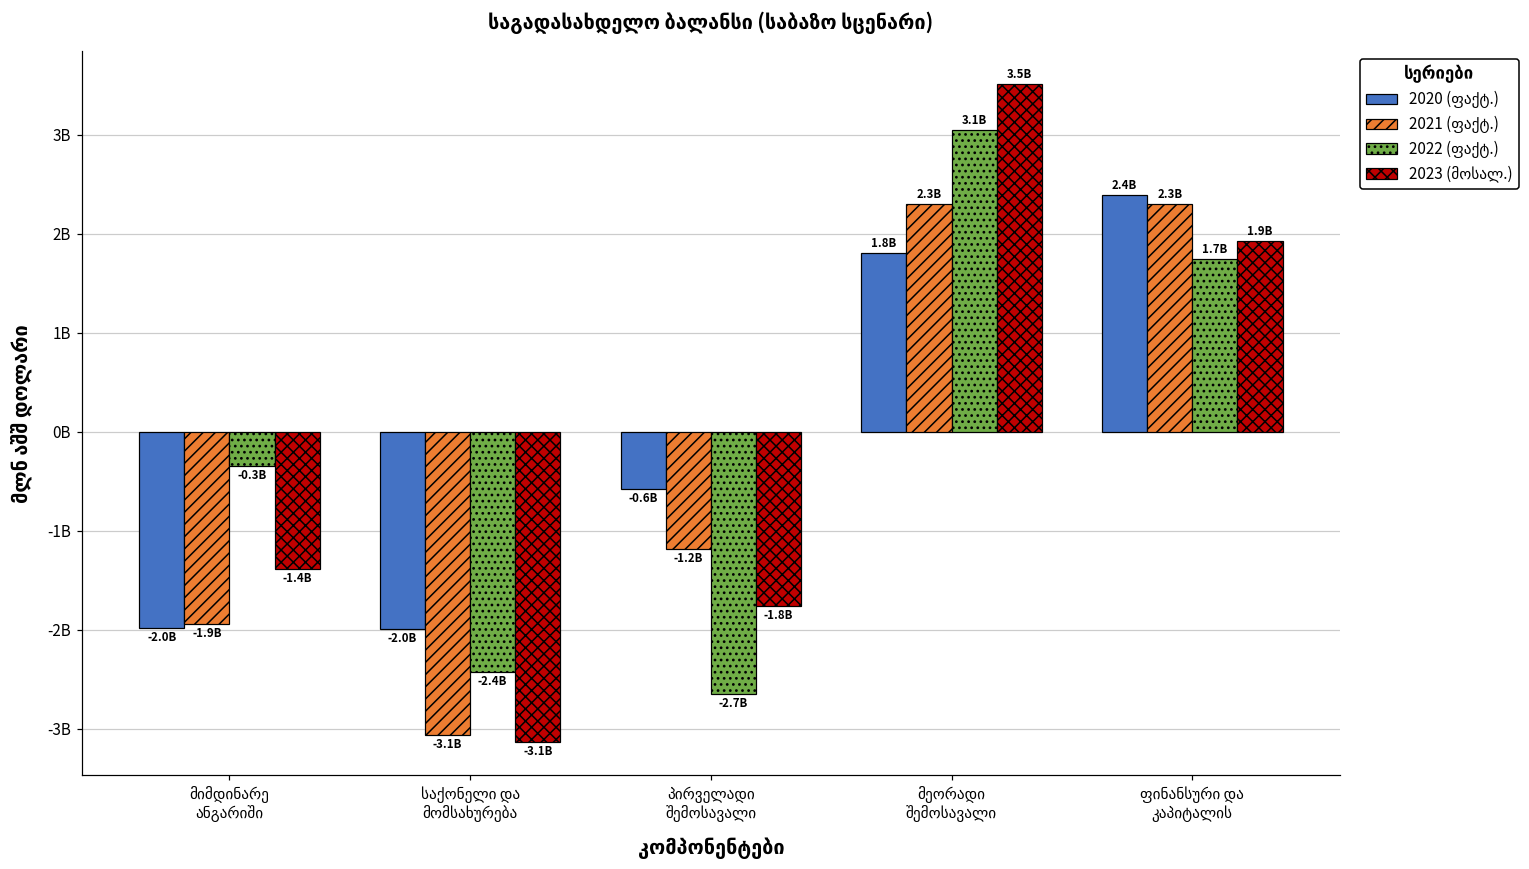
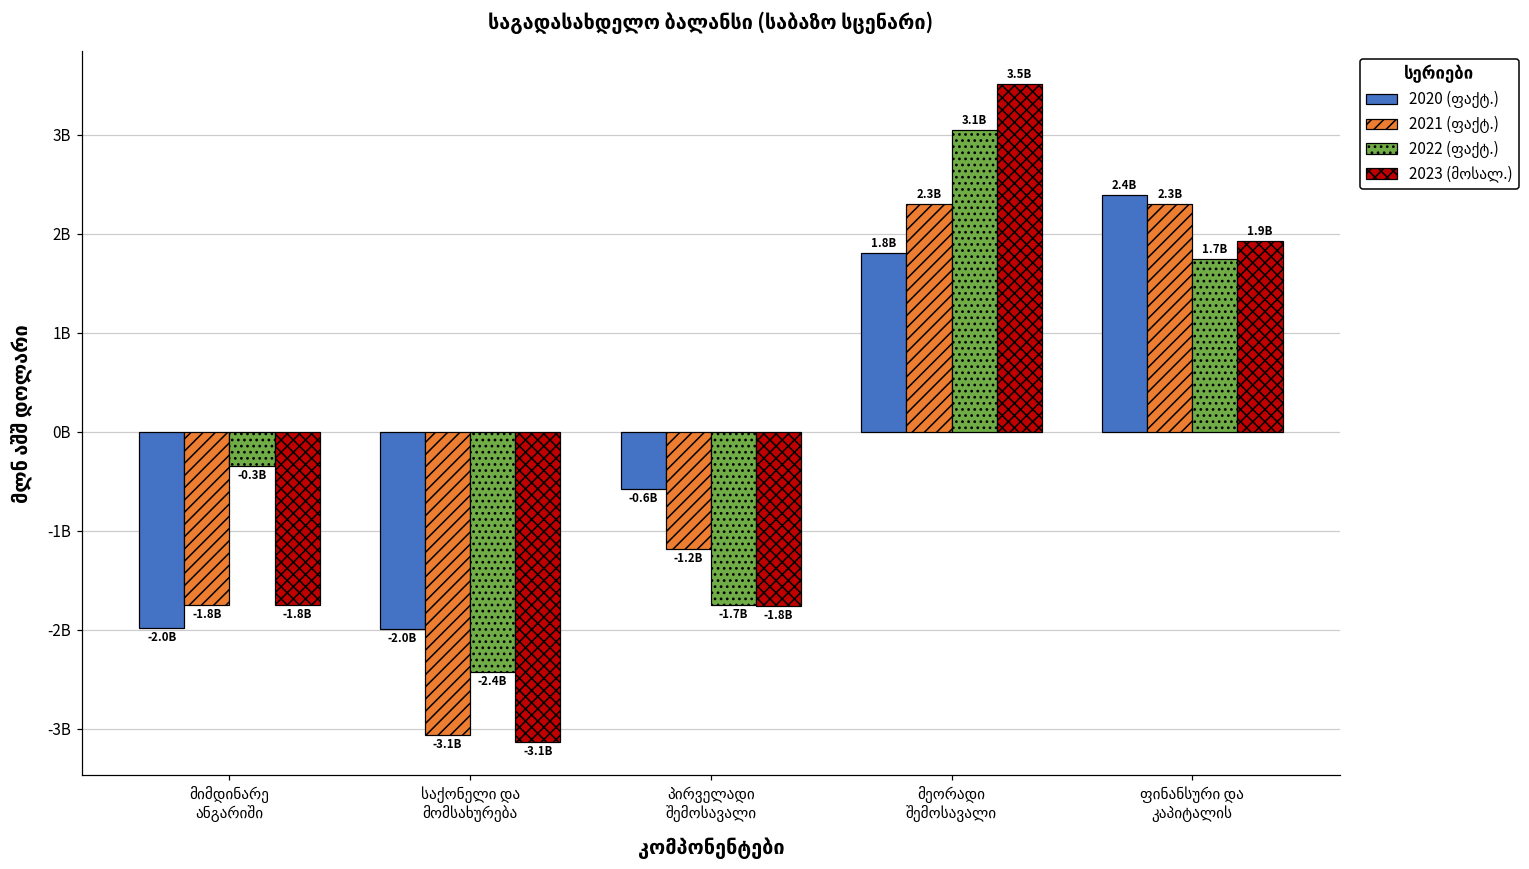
2021 (ფაქტ.), მიმდინარე ანგარიში: -1.9B -> -1.8B
2023 (მოსალ.), მიმდინარე ანგარიში: -1.4B -> -1.8B
2022 (ფაქტ.), პირველადი შემოსავალი: -2.7B -> -1.7B
